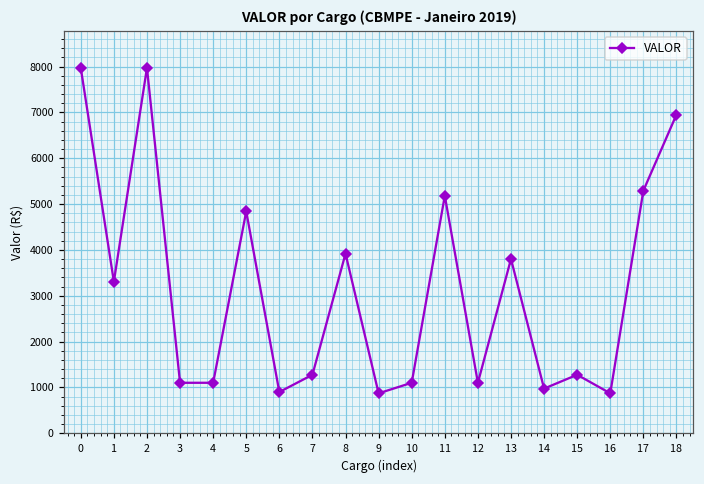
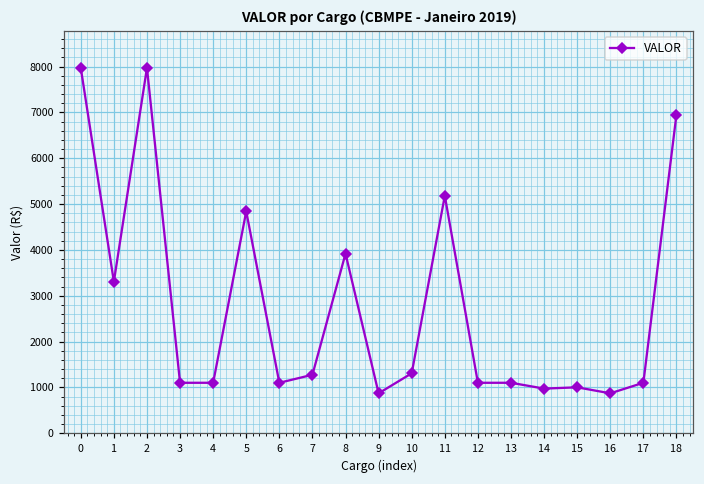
6: 900 -> 1100
10: 1100 -> 1300
13: 3800 -> 1100
15: 1300 -> 1000
17: 5300 -> 1100
